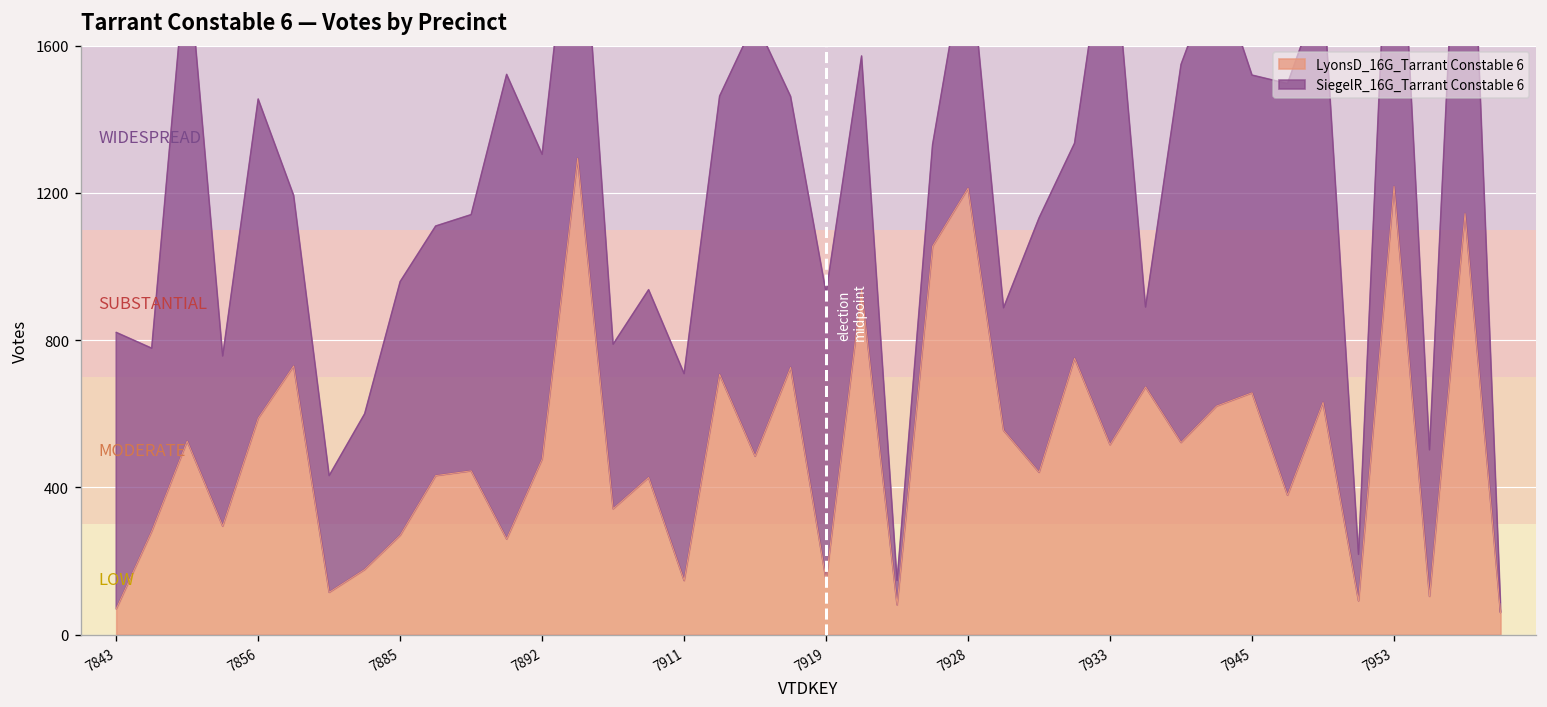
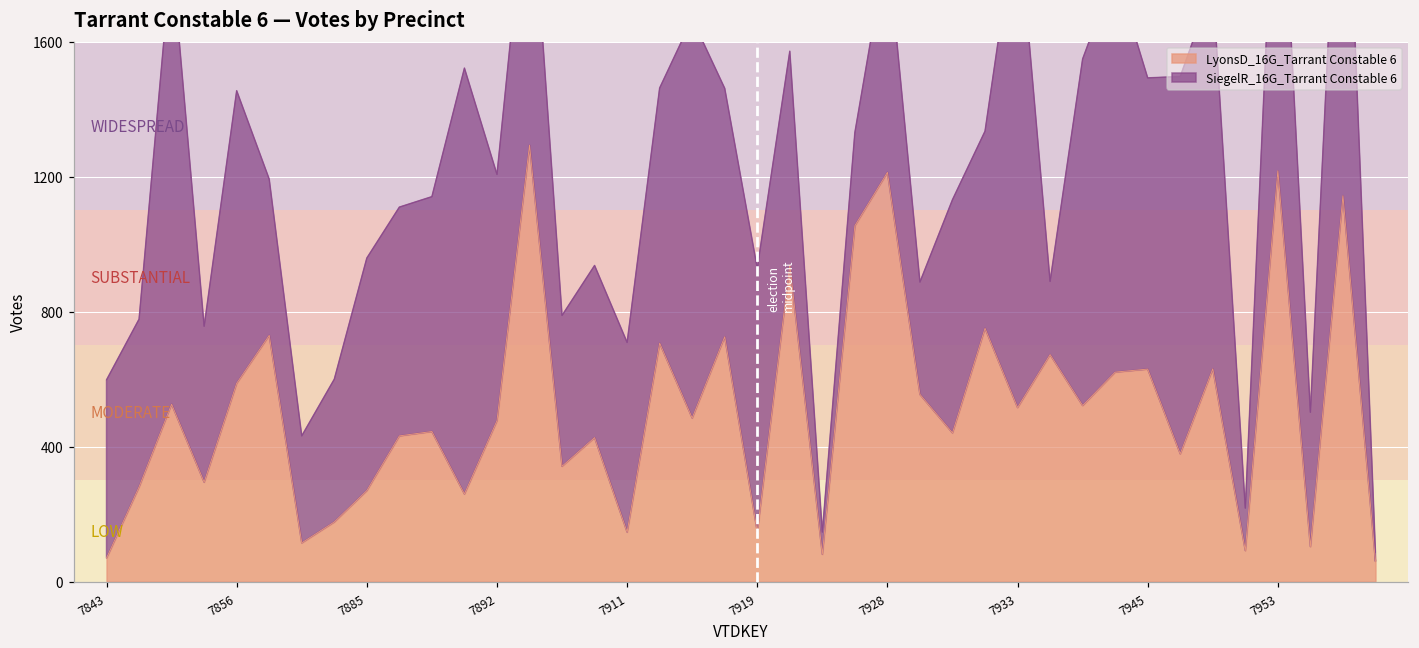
SiegelR_16G_Tarrant Constable 6, 7843: 750 -> 530
SiegelR_16G_Tarrant Constable 6, 7892: 830 -> 730
LyonsD_16G_Tarrant Constable 6, 7945: 660 -> 630
